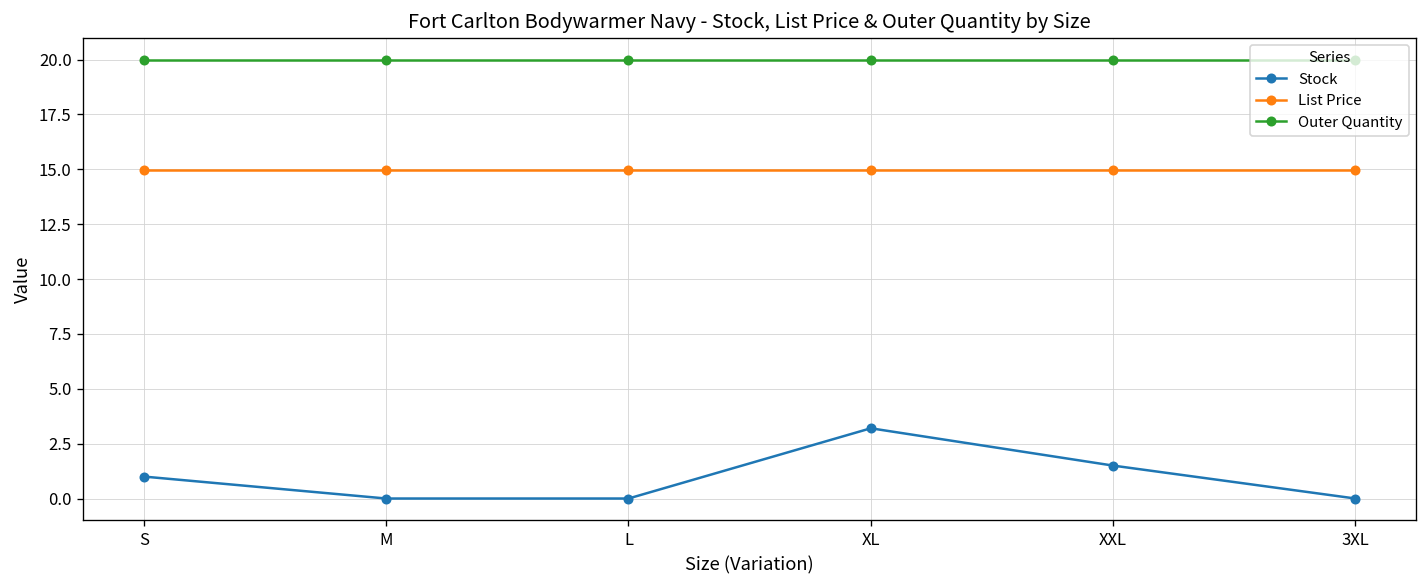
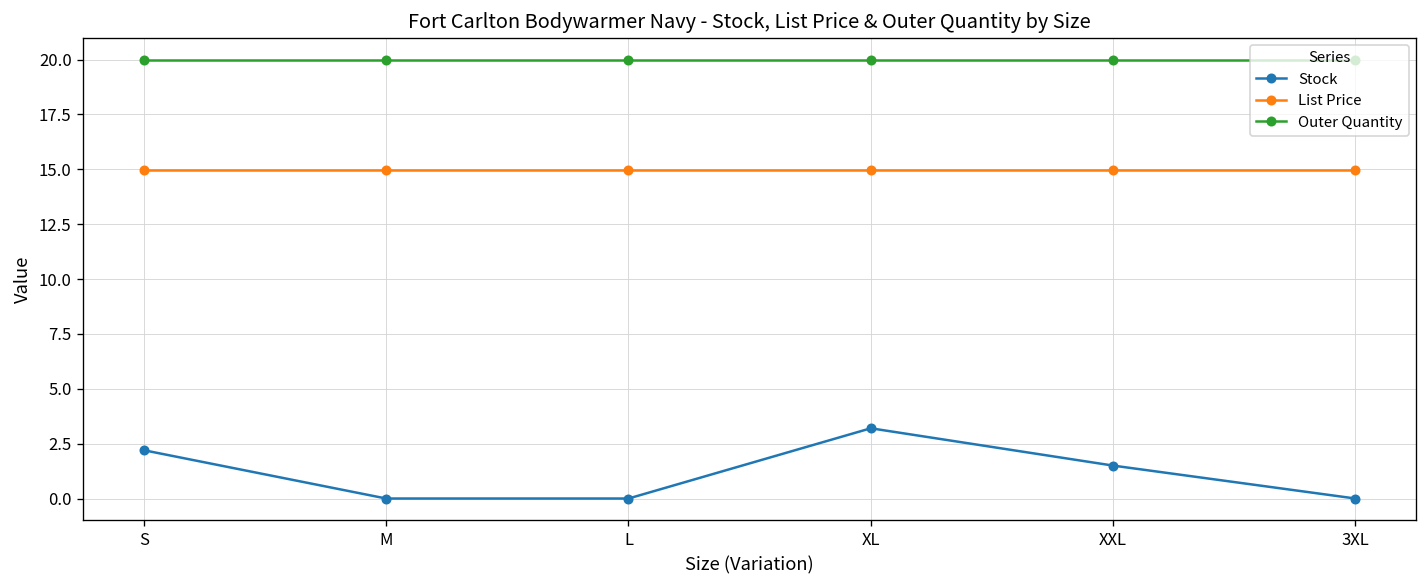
Stock, S: 1.0 -> 2.2
